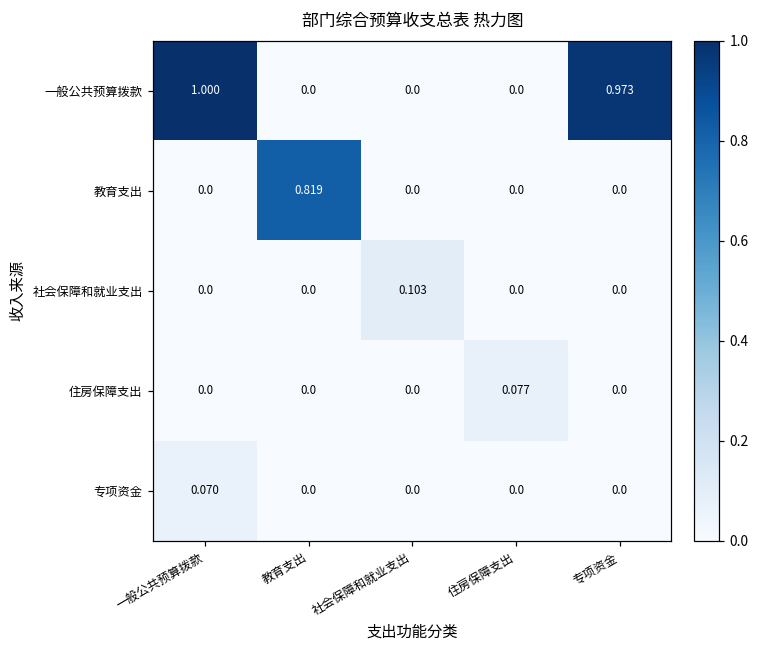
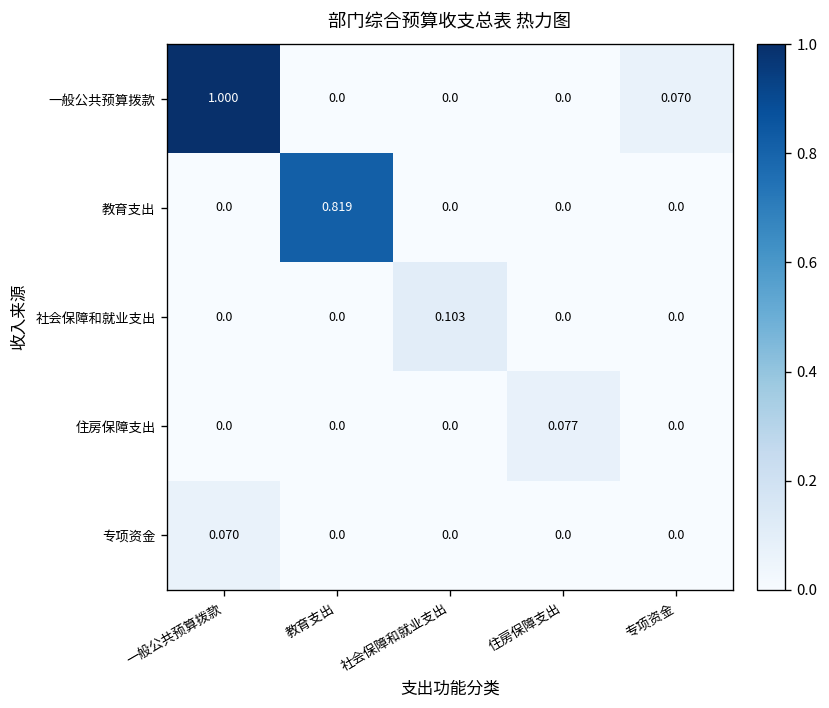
一般公共预算拨款, 专项资金: 0.973 -> 0.070
